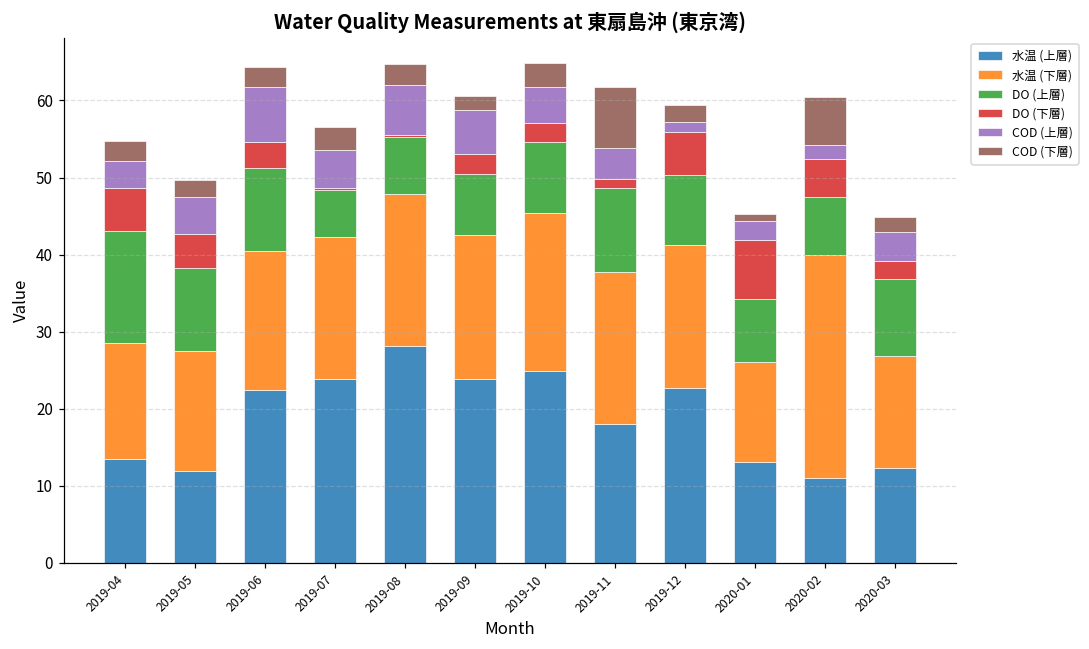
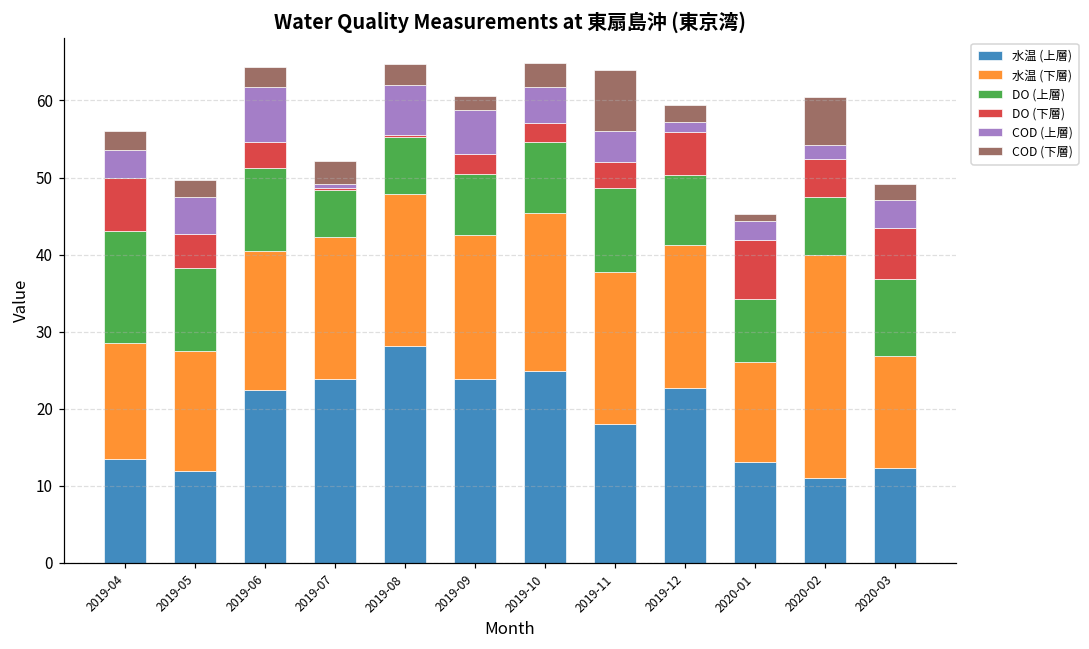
DO (下層), 2019-04: 6 -> 7
COD (上層), 2019-07: 5 -> 1
DO (下層), 2019-11: 1 -> 3
DO (下層), 2020-03: 2 -> 7
